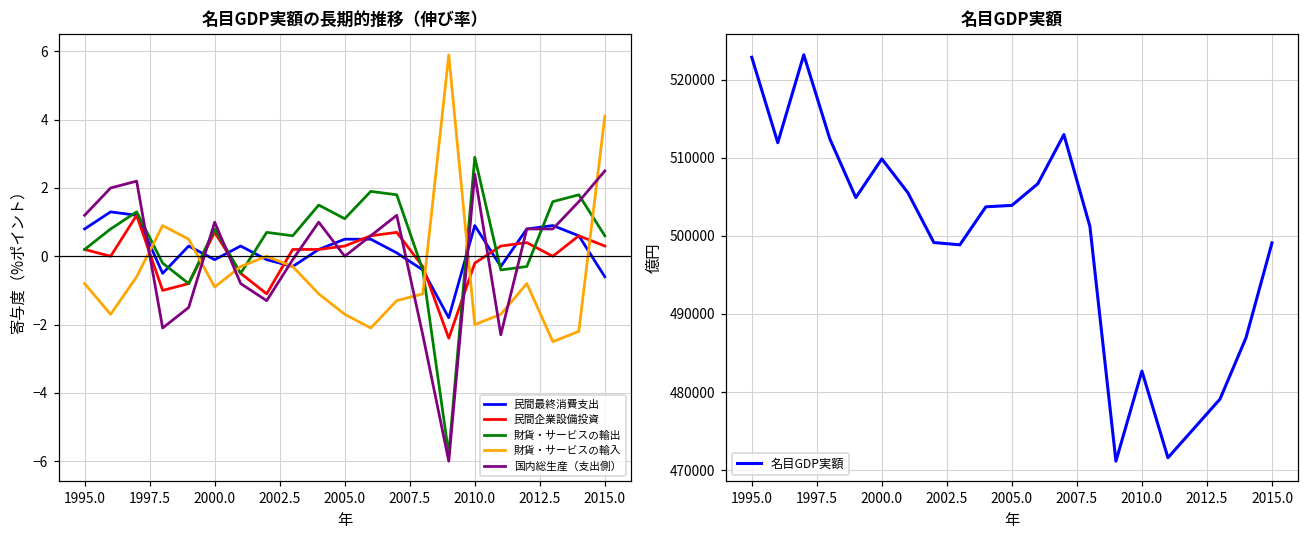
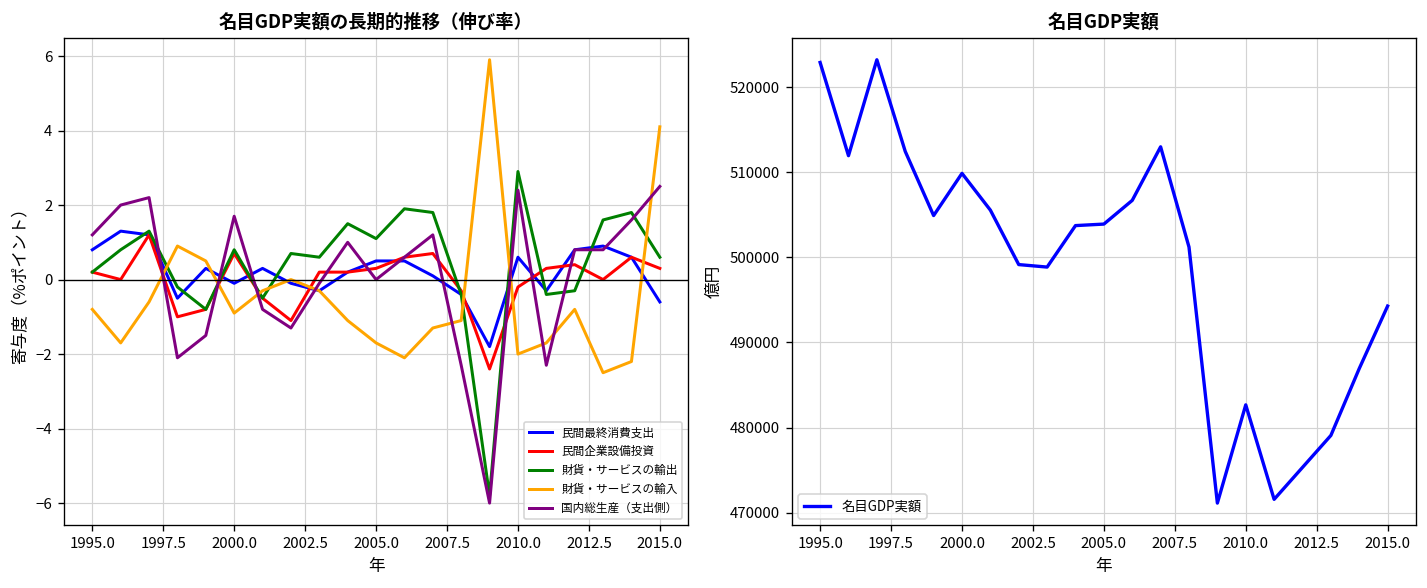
名目GDP実額の長期的推移（伸び率）, 国内総生産（支出側）, 2000.0: 1.0 -> 1.7
名目GDP実額の長期的推移（伸び率）, 民間最終消費支出, 2010.0: 0.9 -> 0.6
名目GDP実額, 2015.0: 499000 -> 494000
